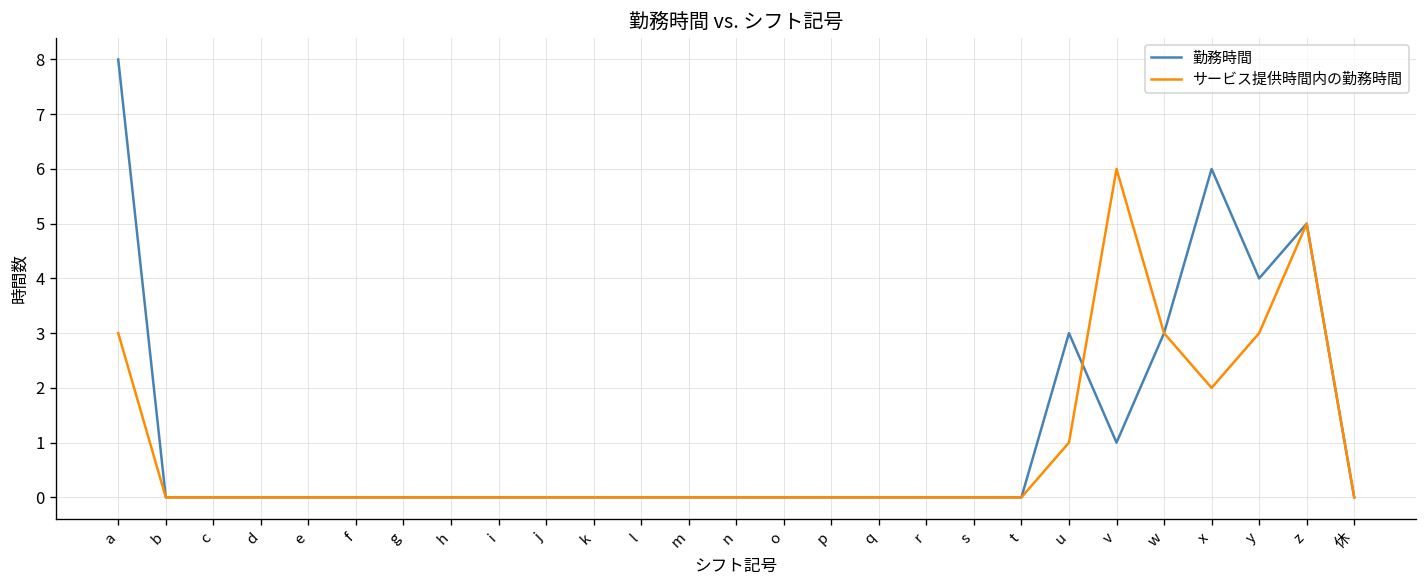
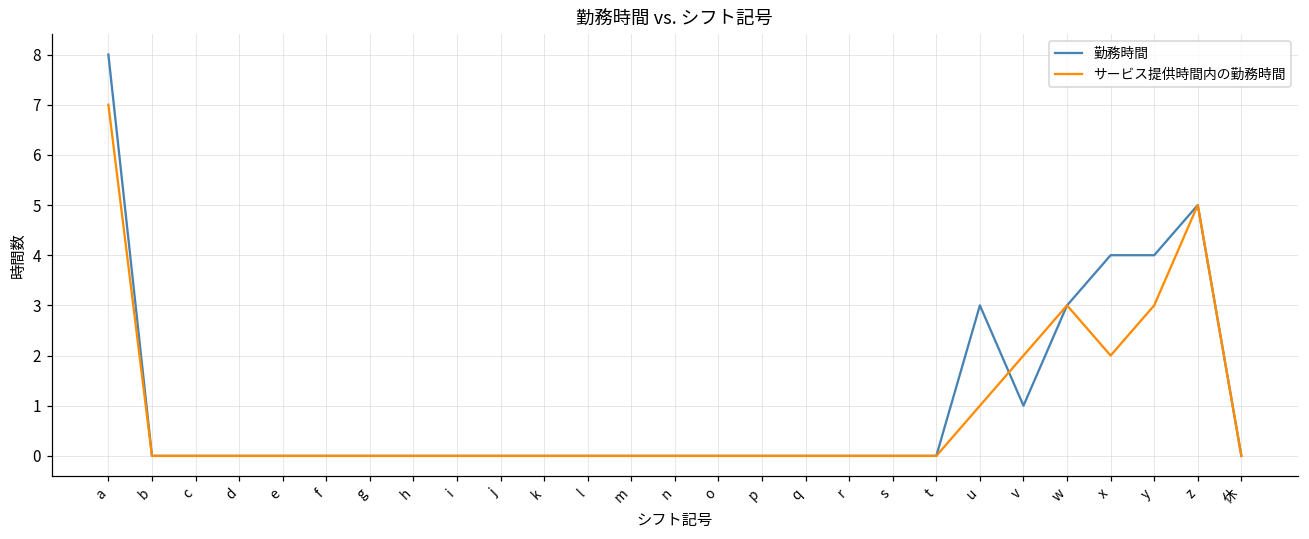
サービス提供時間内の勤務時間, a: 3 -> 7
サービス提供時間内の勤務時間, v: 6 -> 2
勤務時間, x: 6 -> 4
